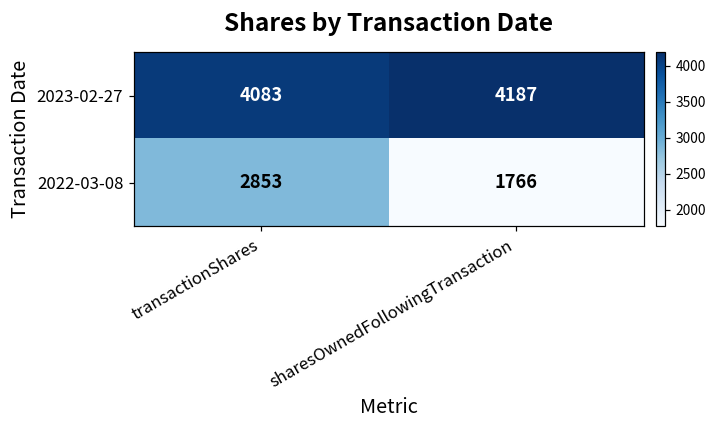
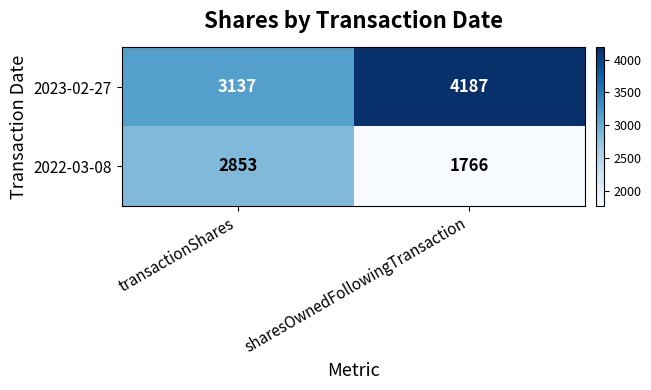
2023-02-27, transactionShares: 4083 -> 3137
